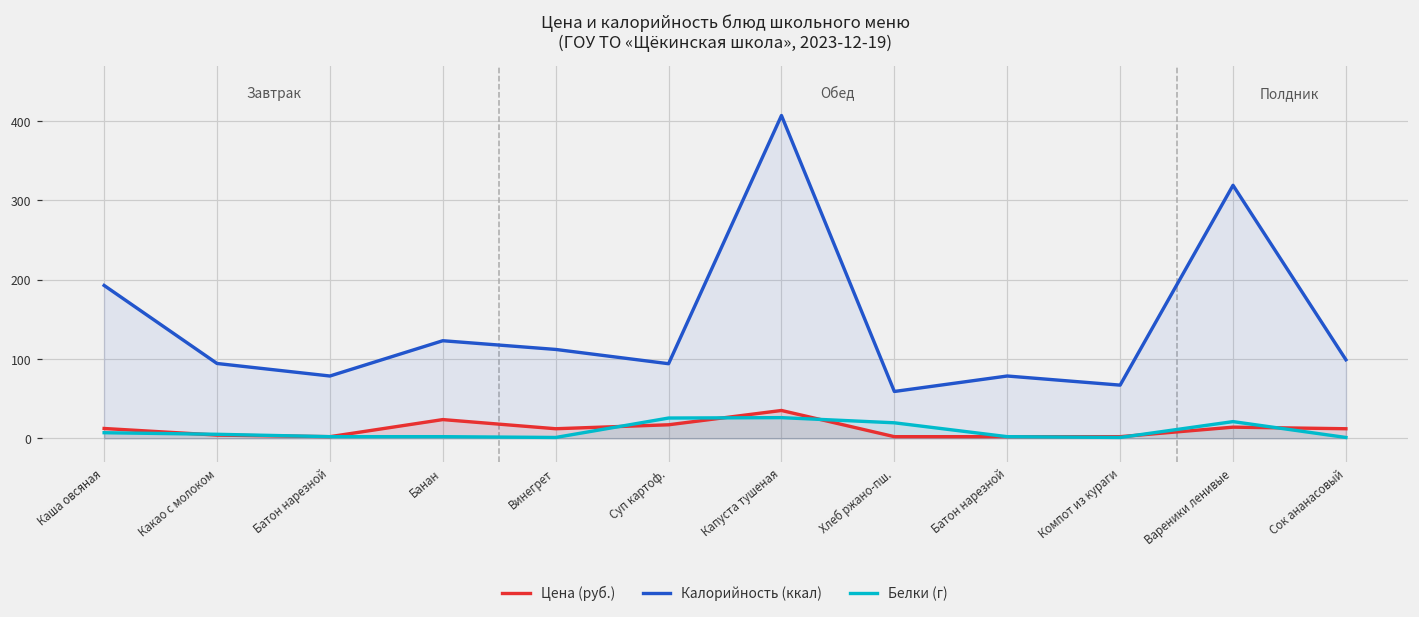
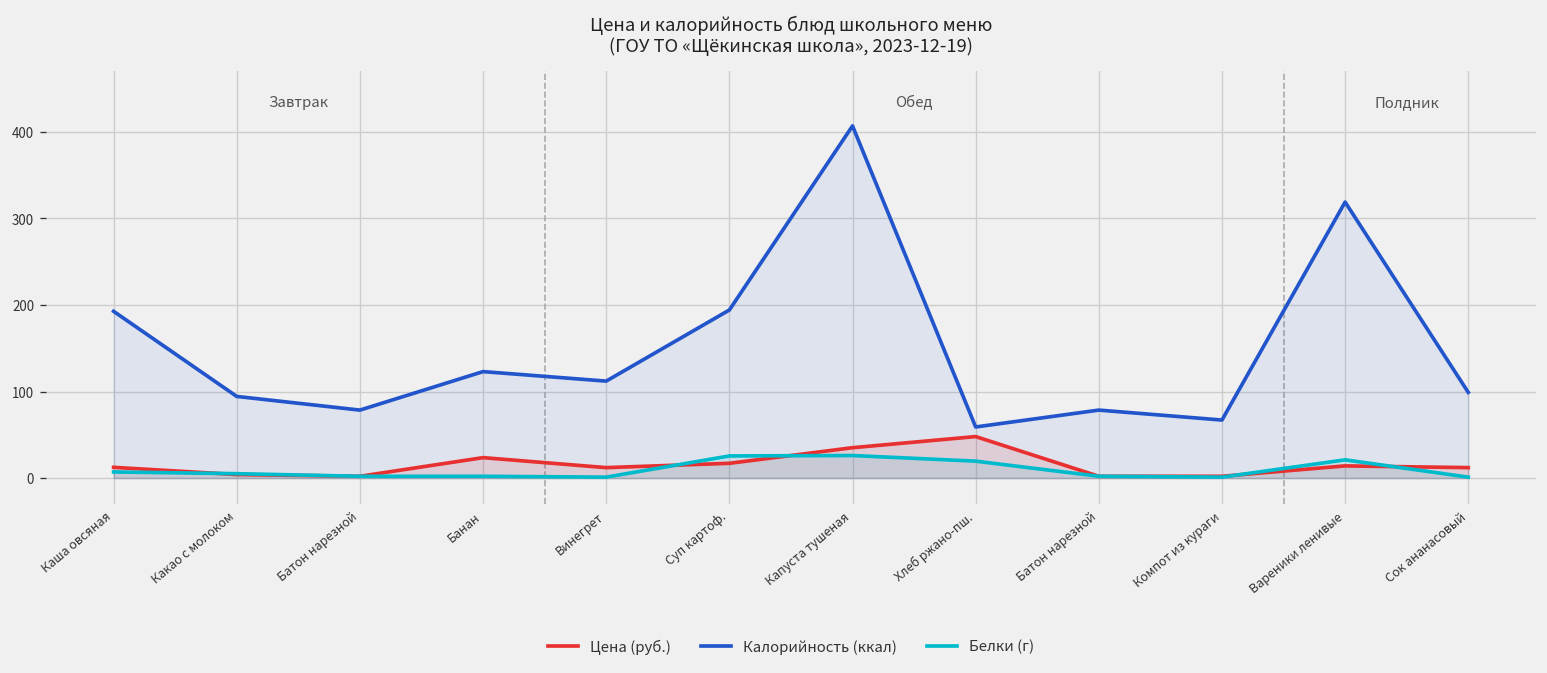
Калорийность (ккал), Суп картоф.: 90 -> 190
Цена (руб.), Хлеб ржано-пш.: 0 -> 50
